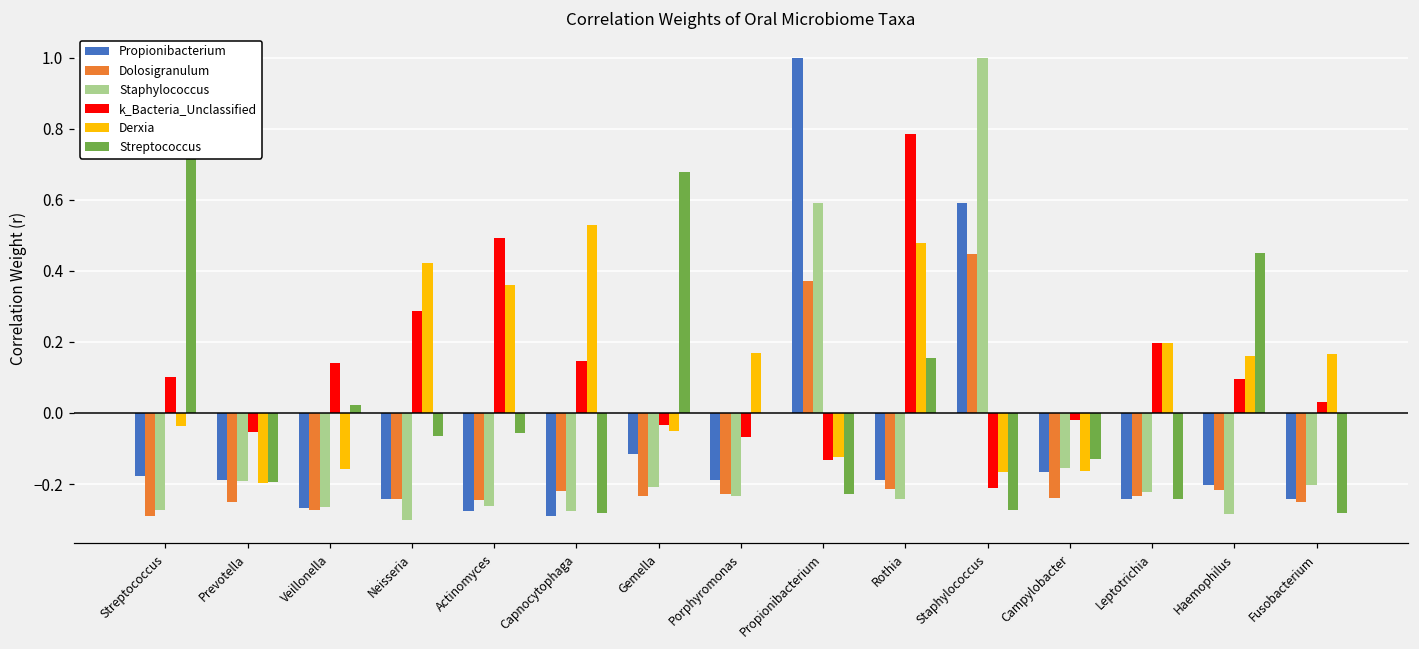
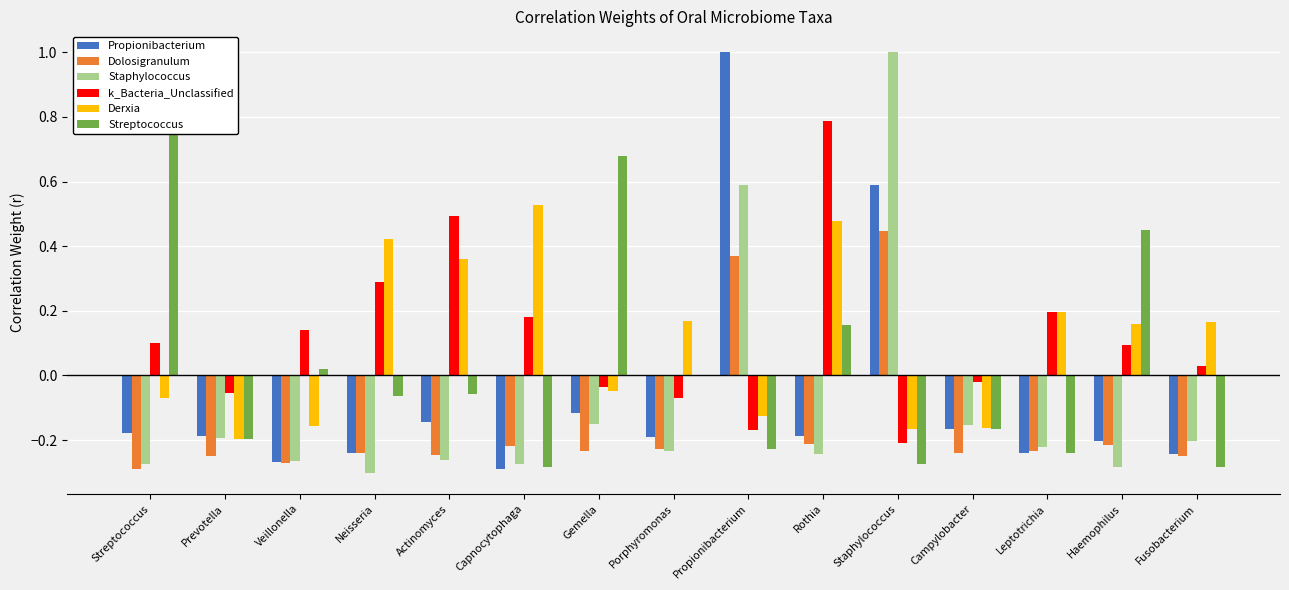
Derxia, Streptococcus: -0.04 -> -0.07
Propionibacterium, Actinomyces: -0.27 -> -0.14
k_Bacteria_Unclassified, Capnocytophaga: 0.15 -> 0.18
Staphylococcus, Gemella: -0.21 -> -0.15
k_Bacteria_Unclassified, Propionibacterium: -0.13 -> -0.17
Streptococcus, Campylobacter: -0.13 -> -0.17
